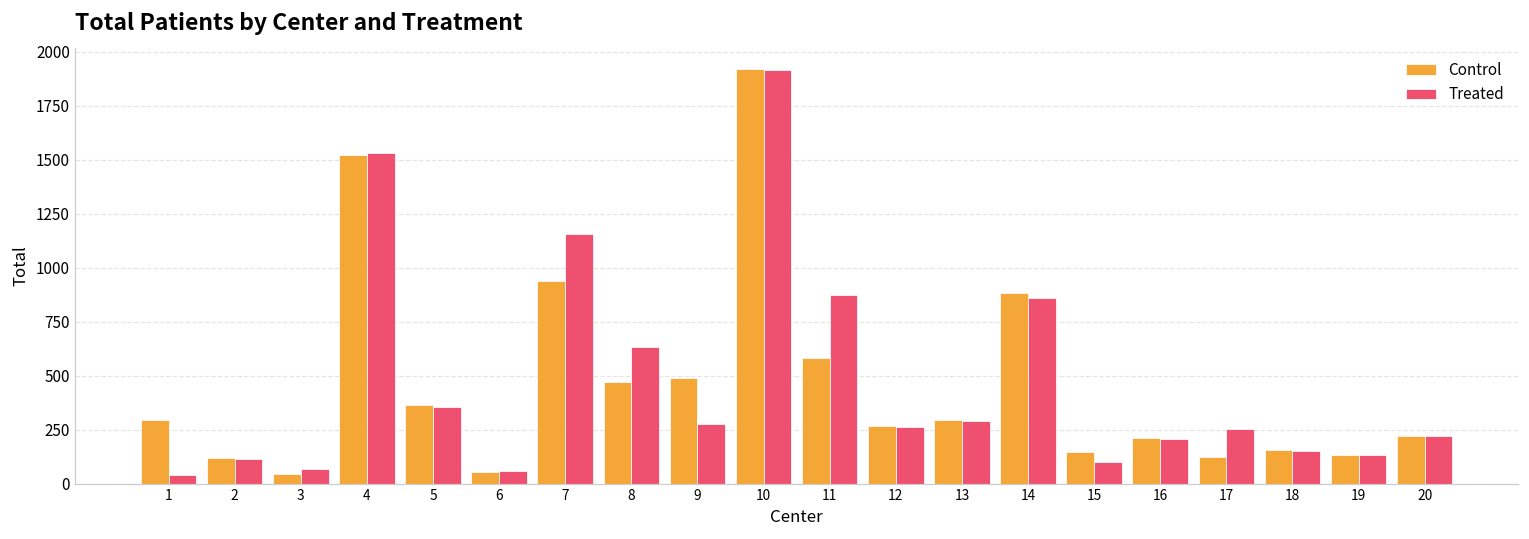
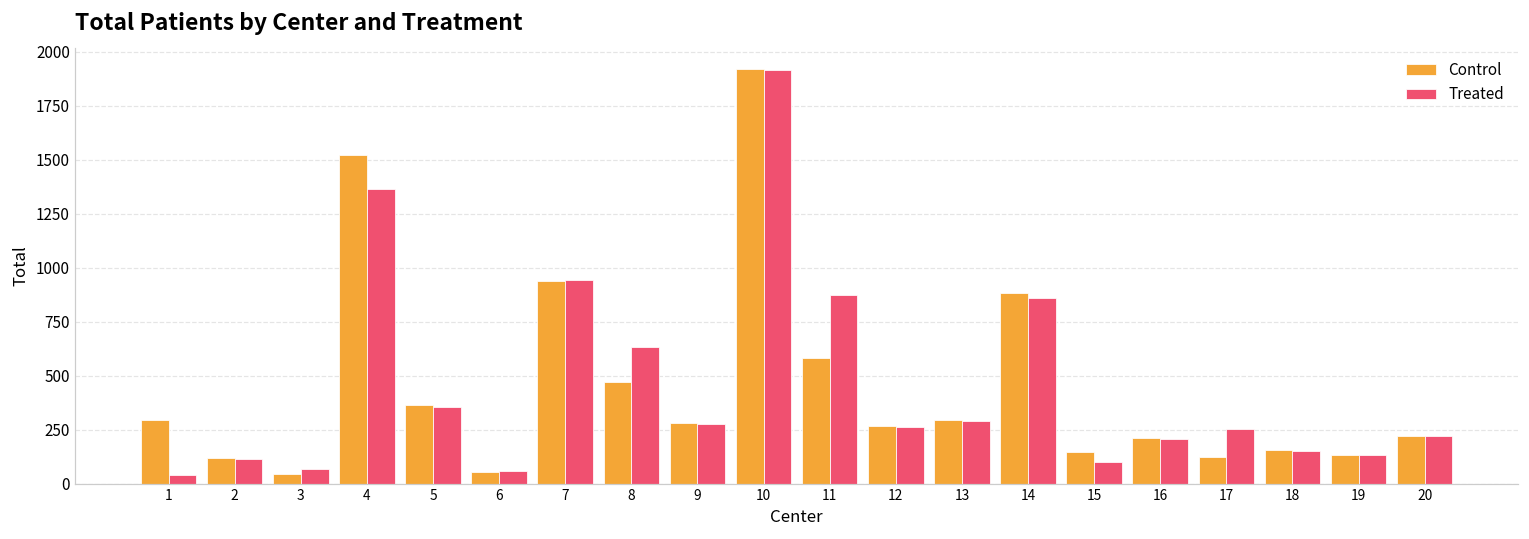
Treated, 4: 1530 -> 1360
Treated, 7: 1160 -> 950
Control, 9: 490 -> 280
